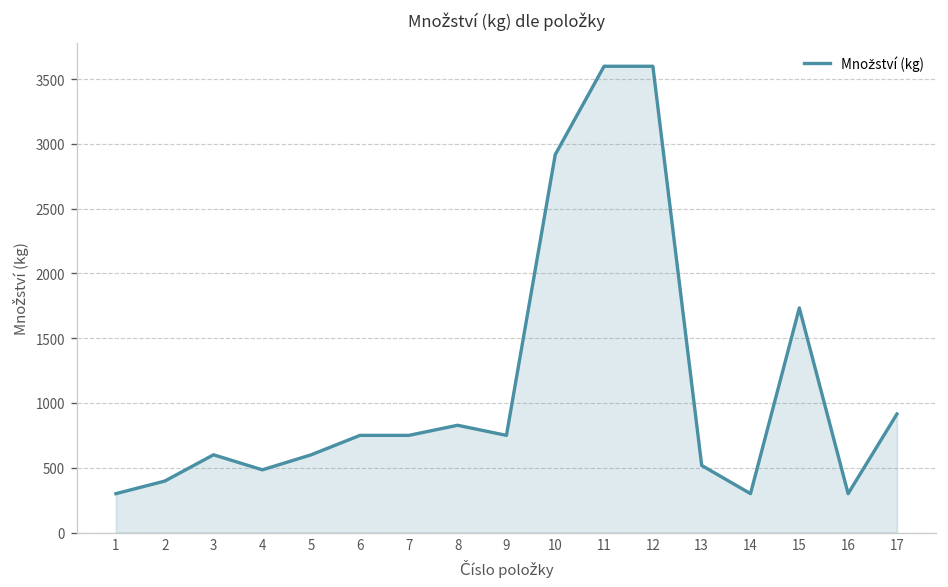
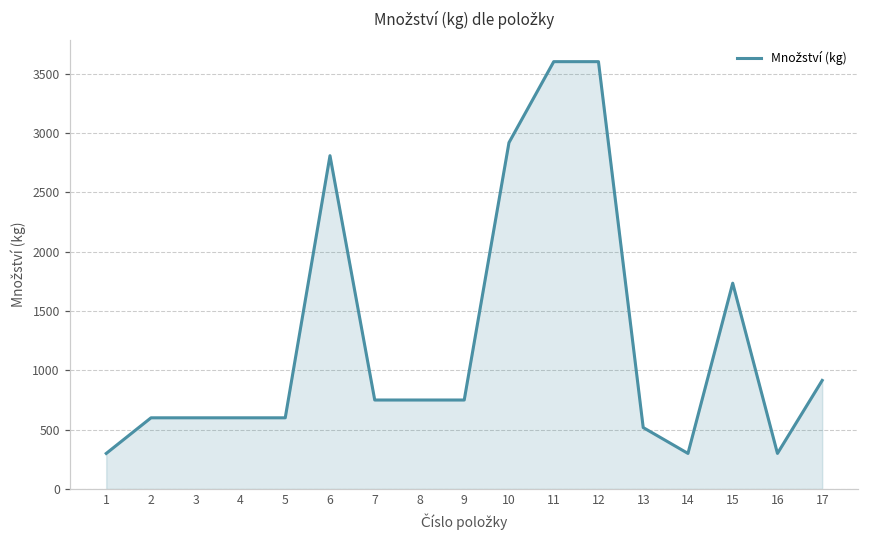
2: 400 -> 600
4: 480 -> 600
6: 750 -> 2810
8: 830 -> 750
